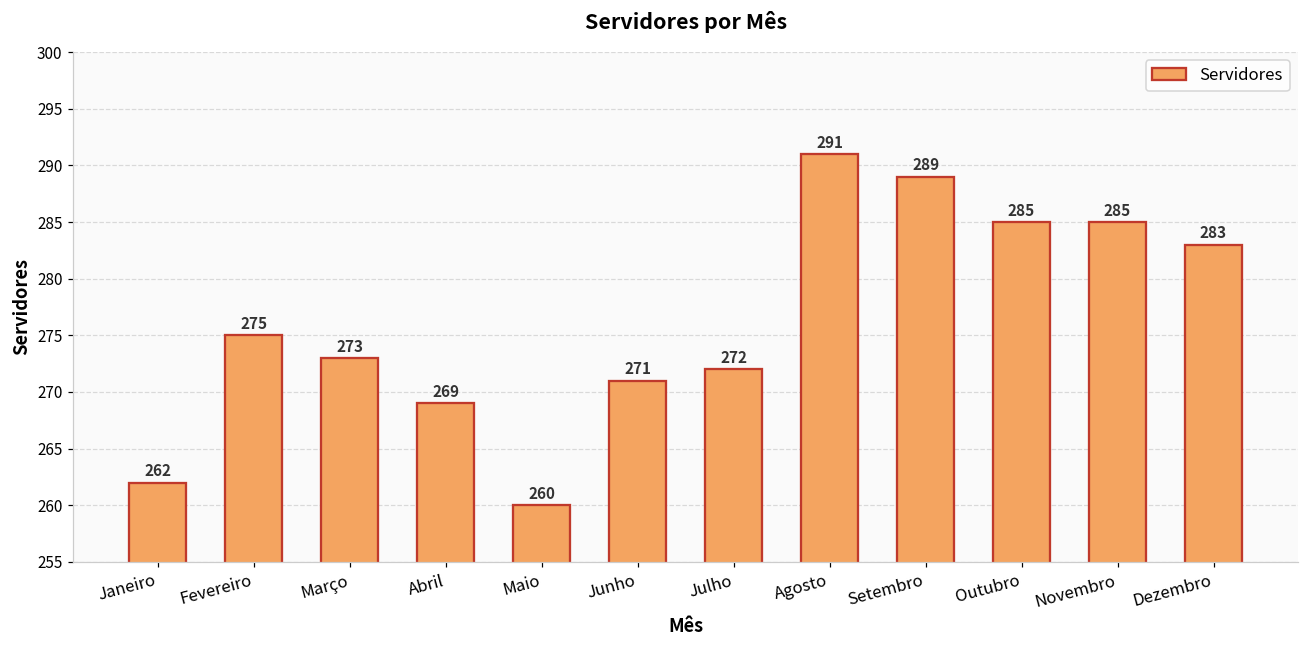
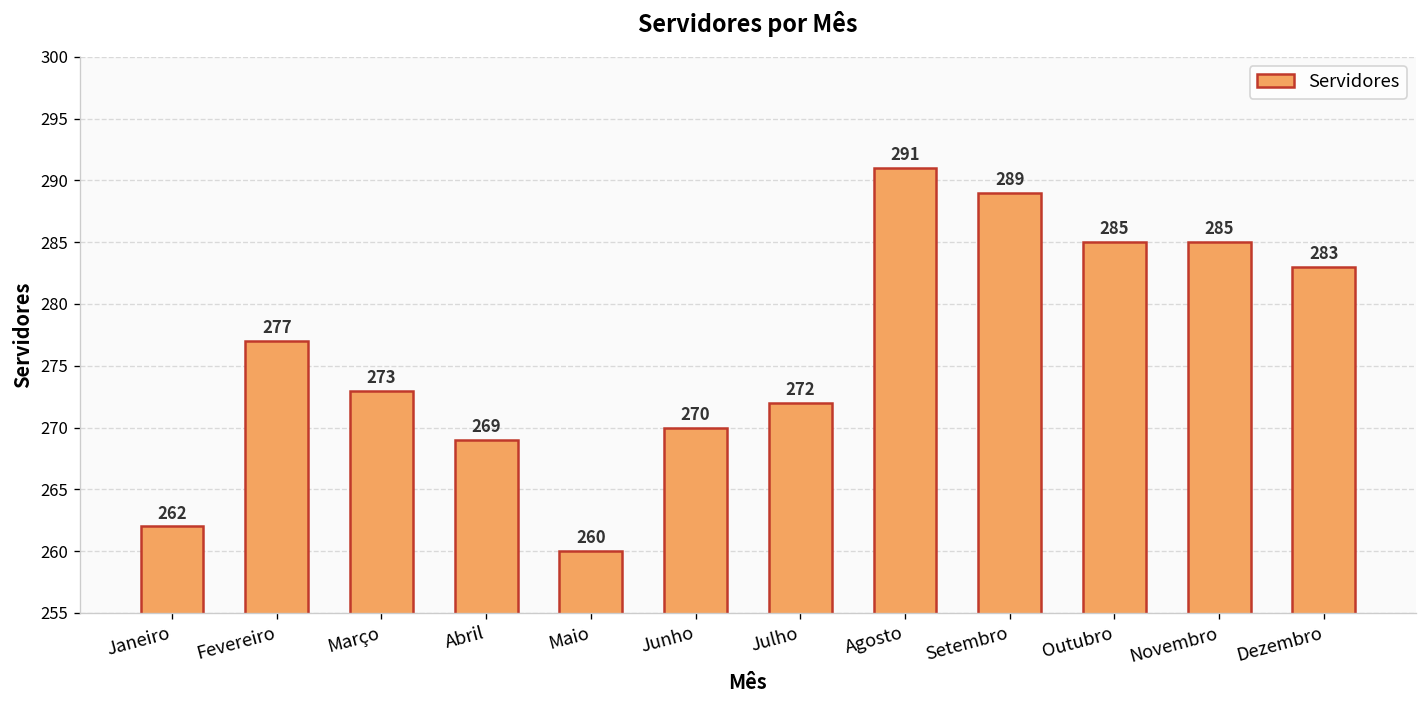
Fevereiro: 275 -> 277
Junho: 271 -> 270
